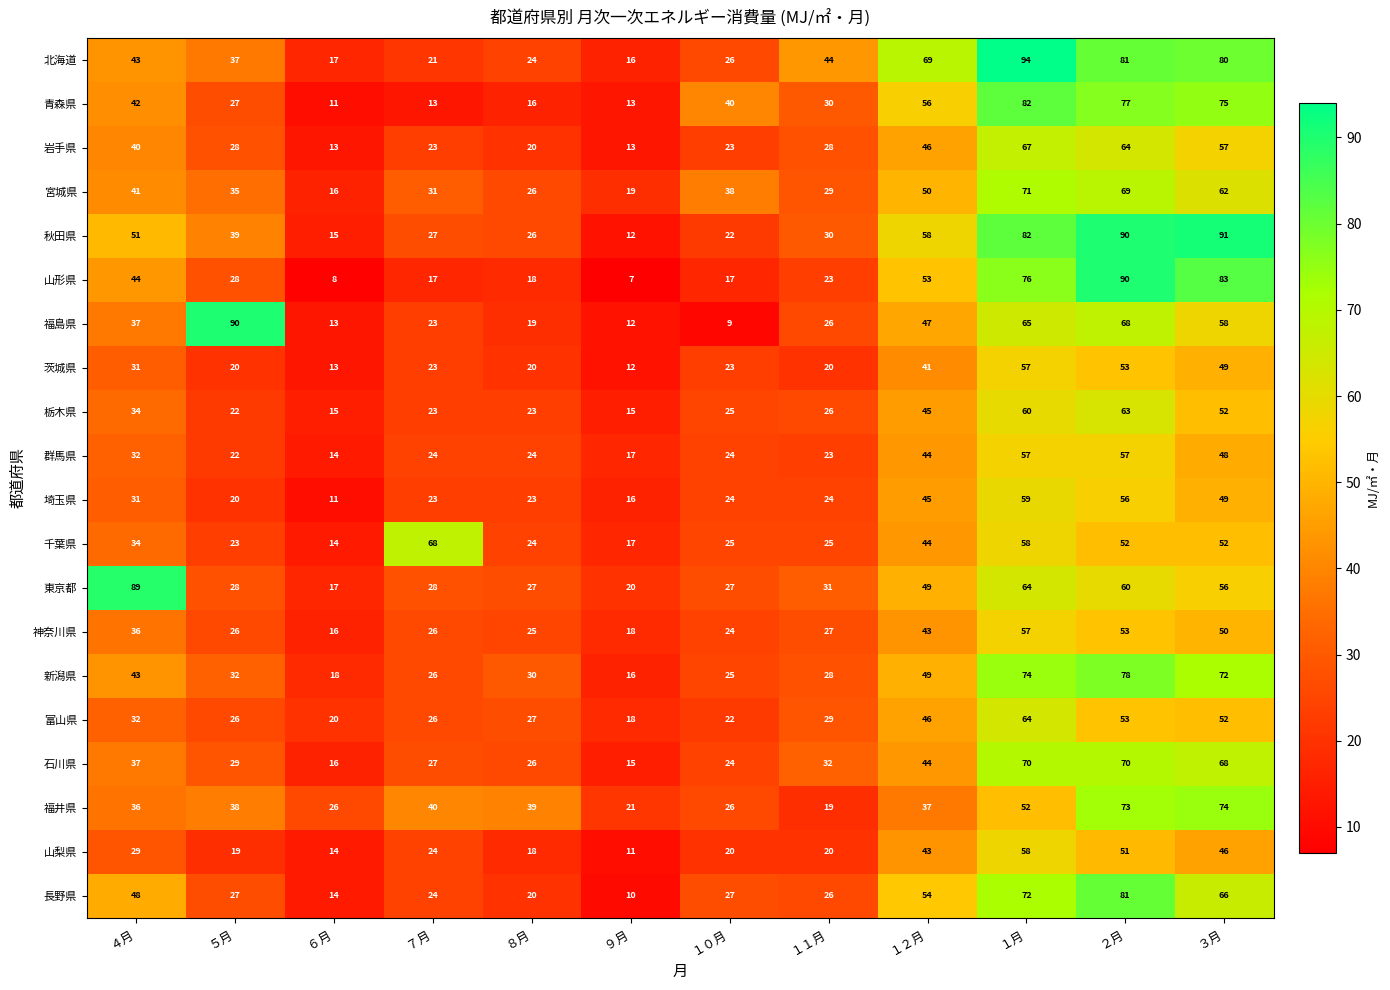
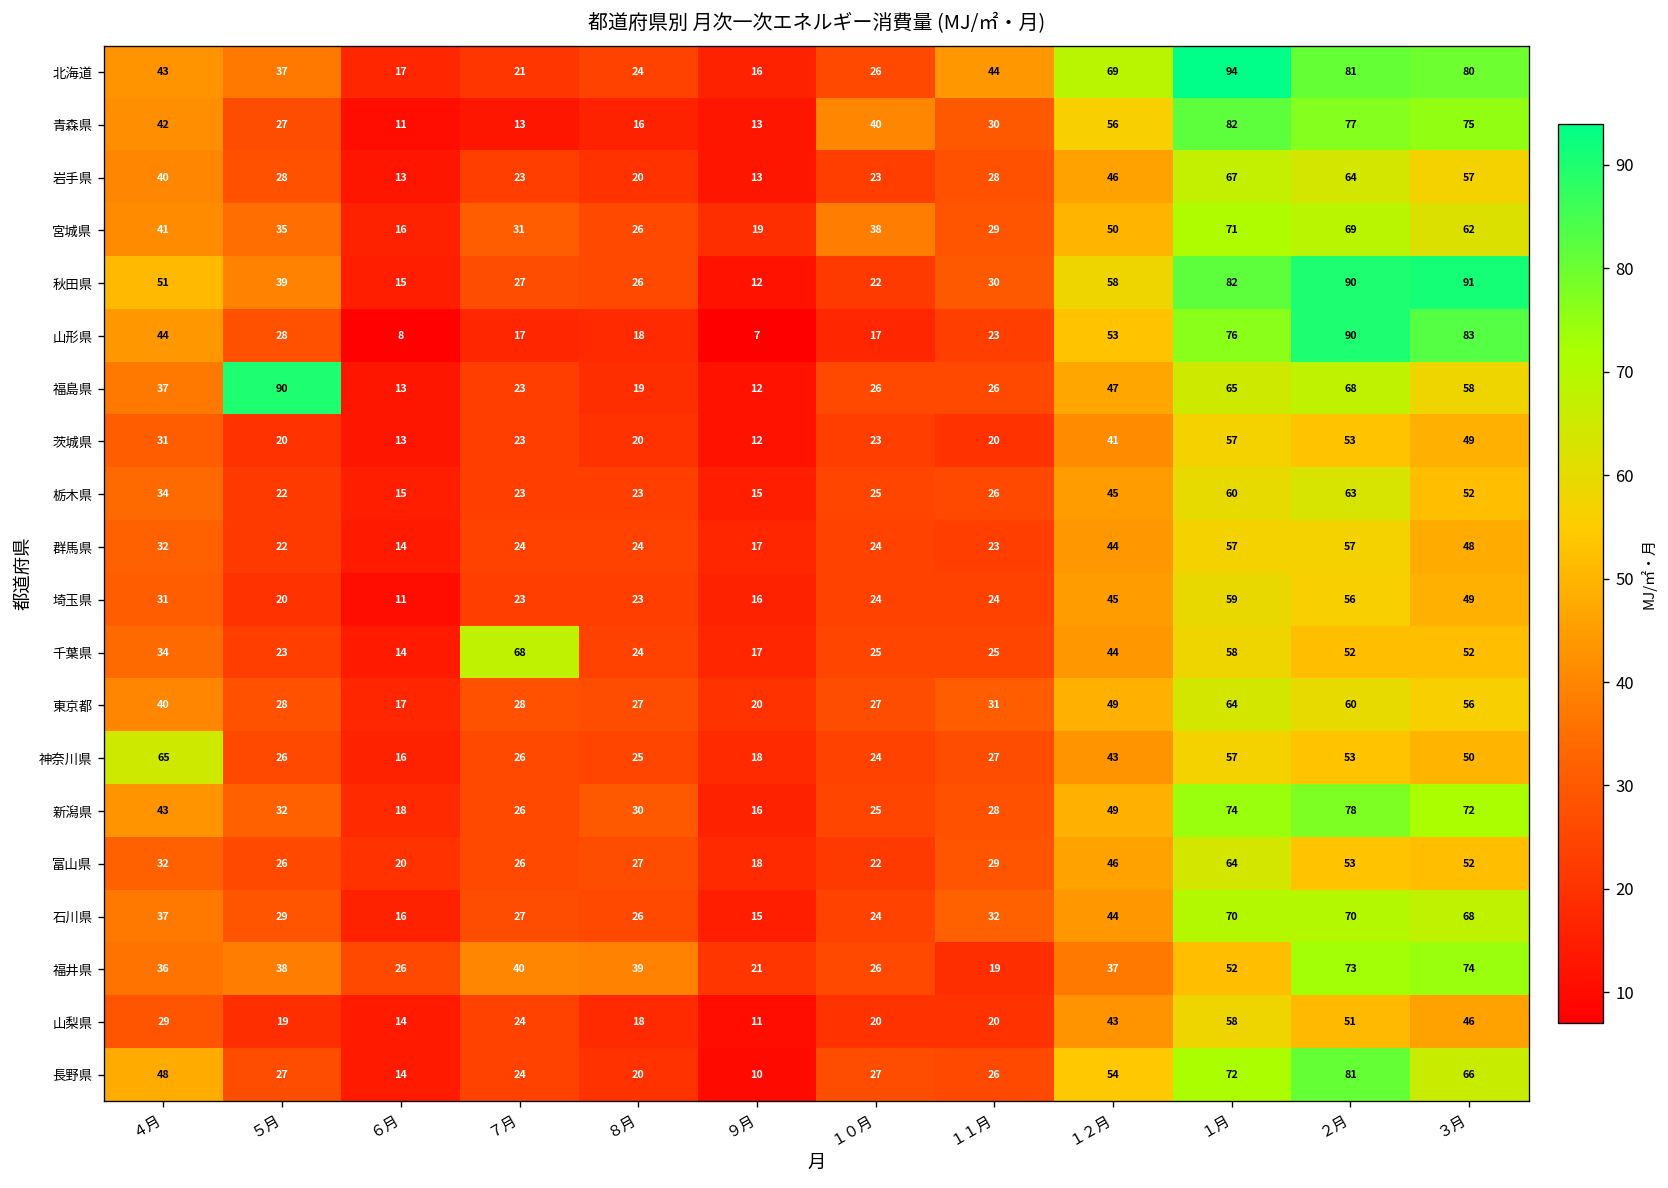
福島県, １０月: 9 -> 26
東京都, ４月: 89 -> 40
神奈川県, ４月: 36 -> 65
